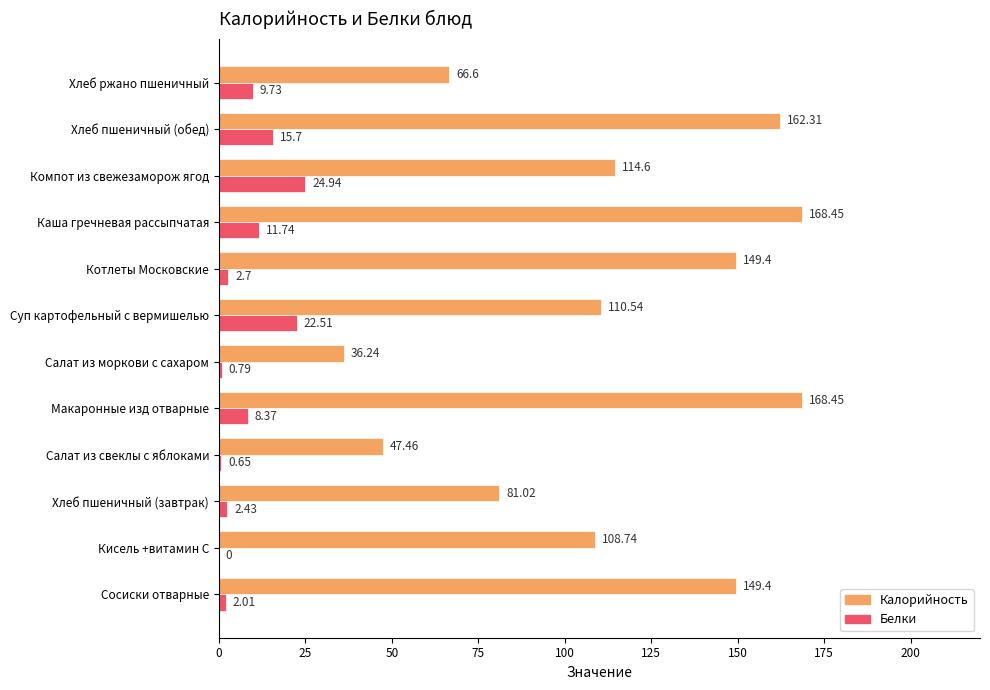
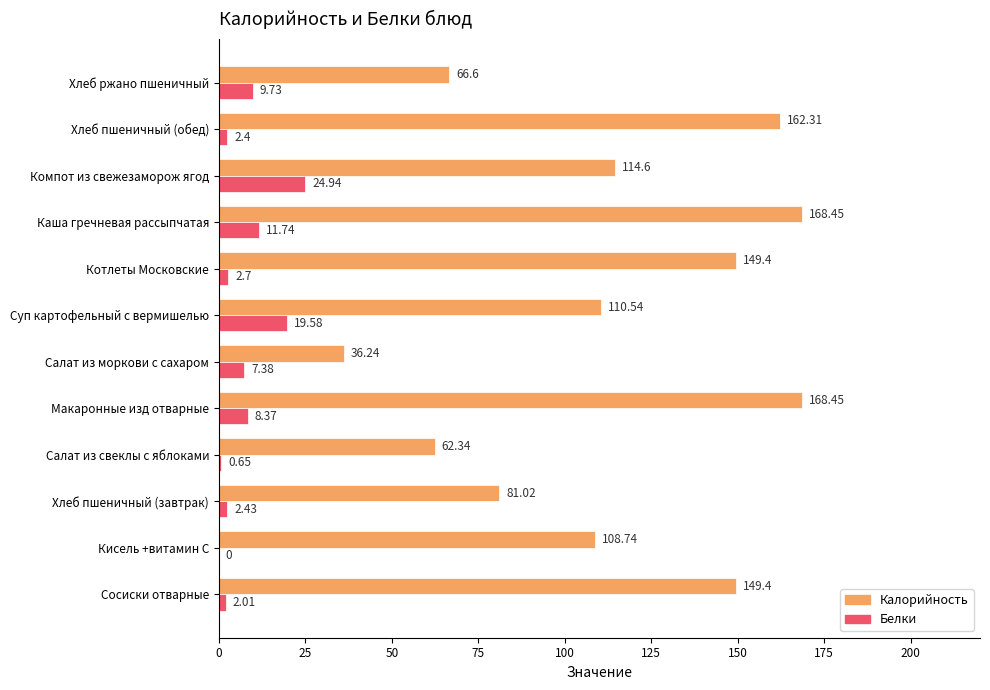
Белки, Хлеб пшеничный (обед): 15.7 -> 2.4
Белки, Суп картофельный с вермишелью: 22.51 -> 19.58
Белки, Салат из моркови с сахаром: 0.79 -> 7.38
Калорийность, Салат из свеклы с яблоками: 47.46 -> 62.34
